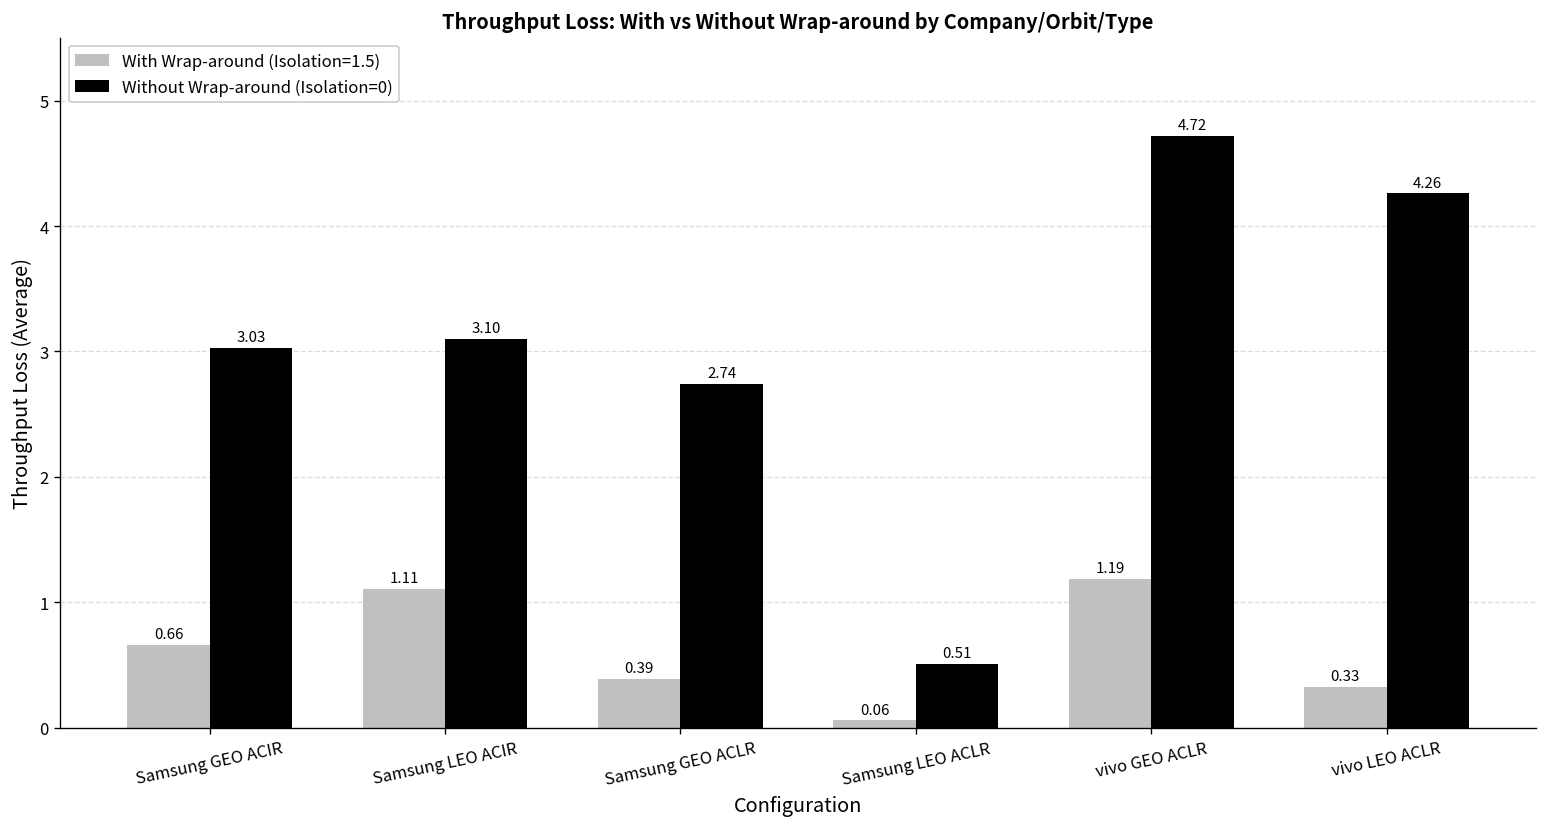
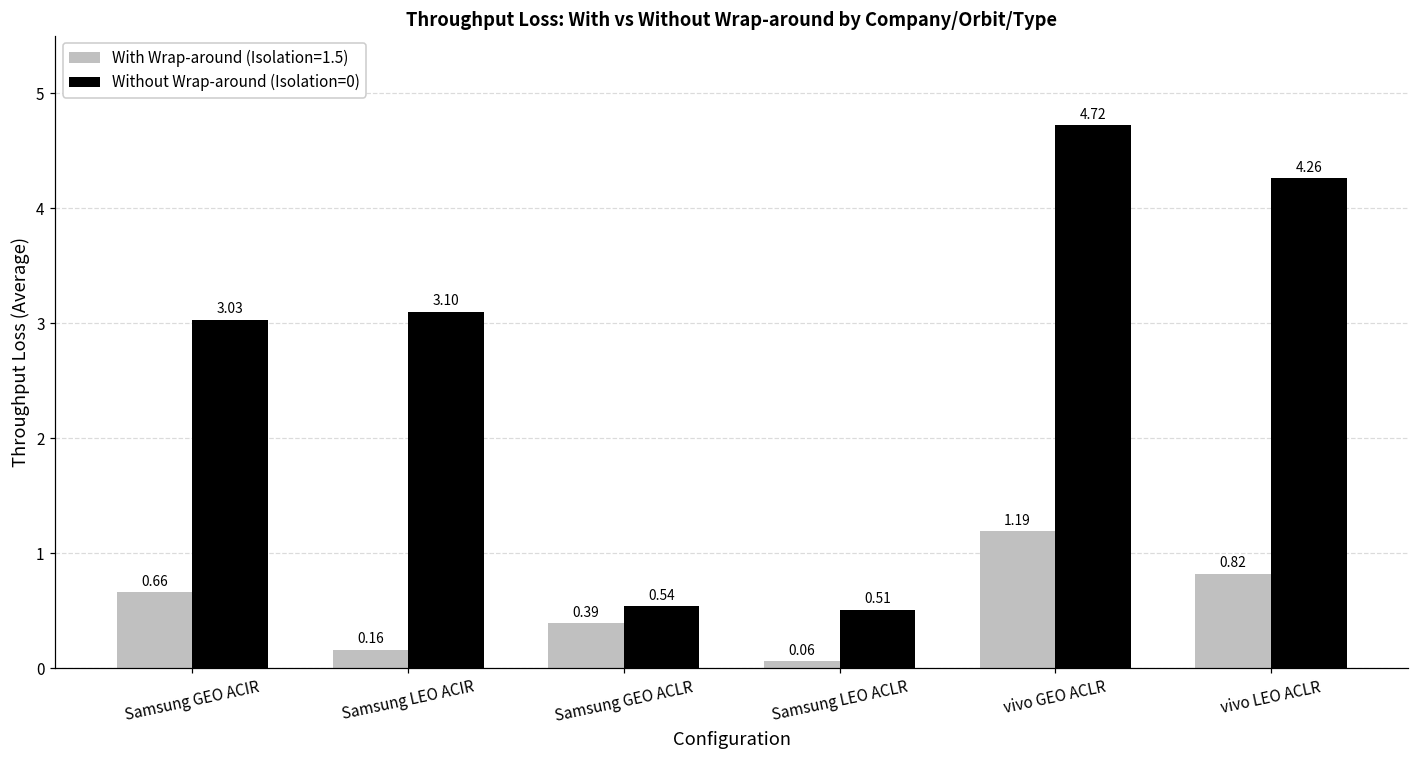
With Wrap-around (Isolation=1.5), Samsung LEO ACIR: 1.11 -> 0.16
Without Wrap-around (Isolation=0), Samsung GEO ACLR: 2.74 -> 0.54
With Wrap-around (Isolation=1.5), vivo LEO ACLR: 0.33 -> 0.82
